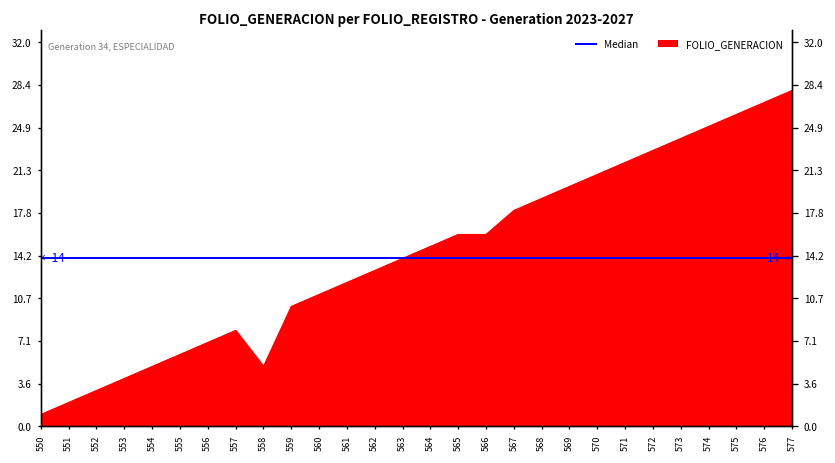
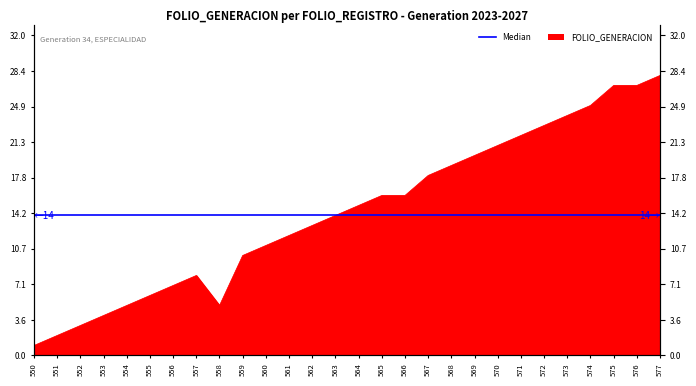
FOLIO_GENERACION, 575: 26 -> 27
